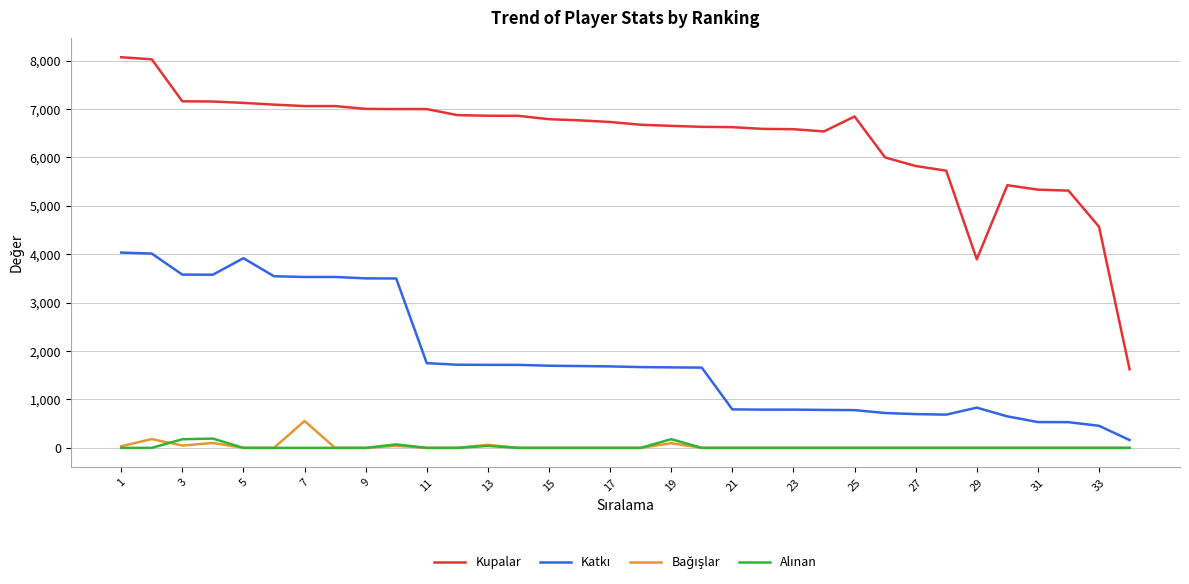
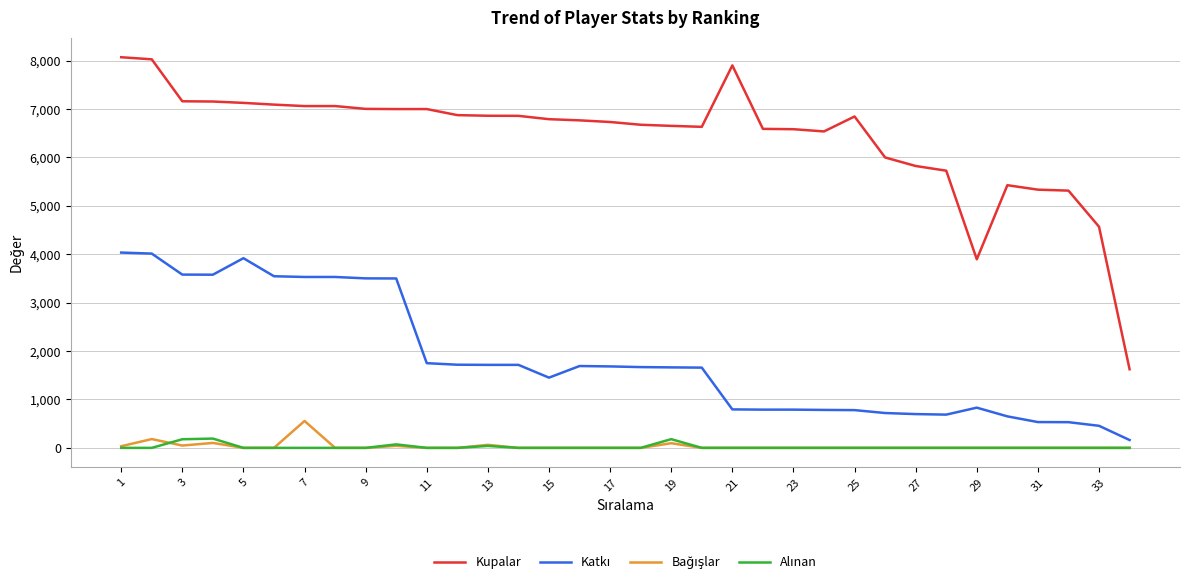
Katkı, 15: 1,700 -> 1,500
Kupalar, 21: 6,600 -> 7,900
